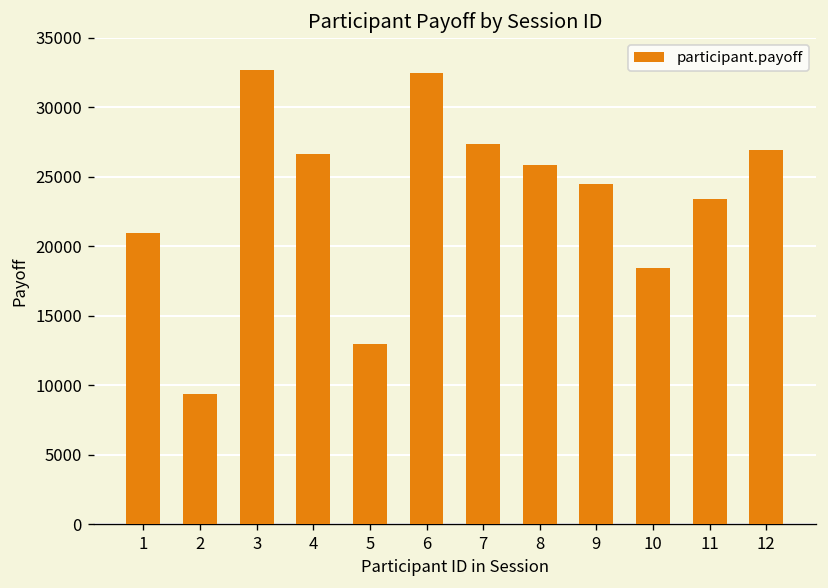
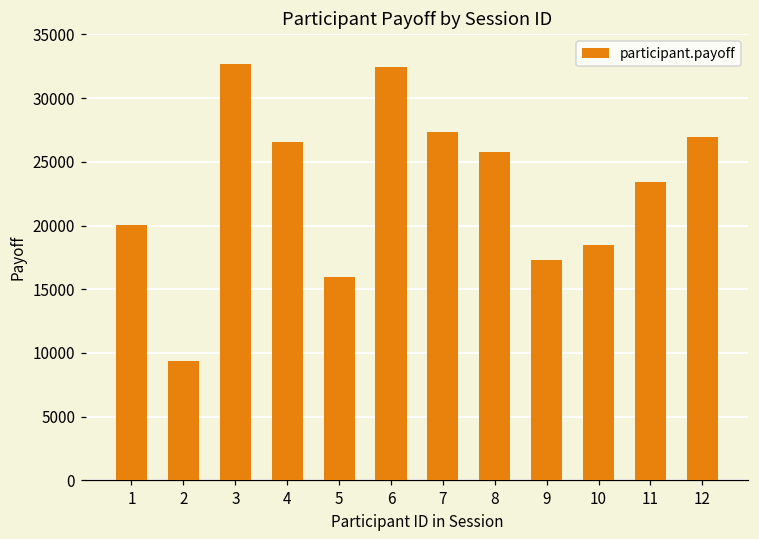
1: 20900 -> 20000
5: 12900 -> 15900
9: 24400 -> 17300
